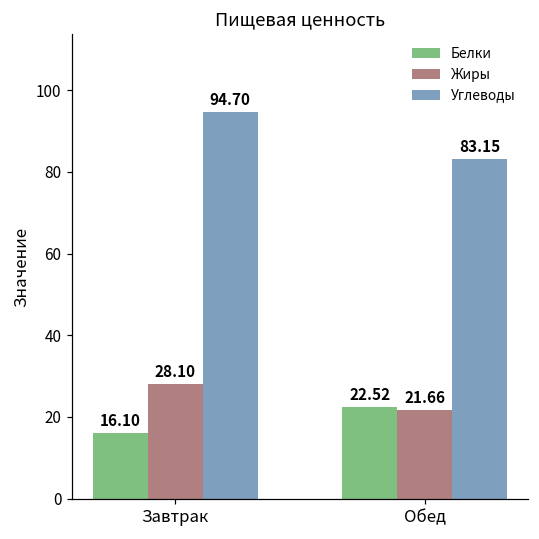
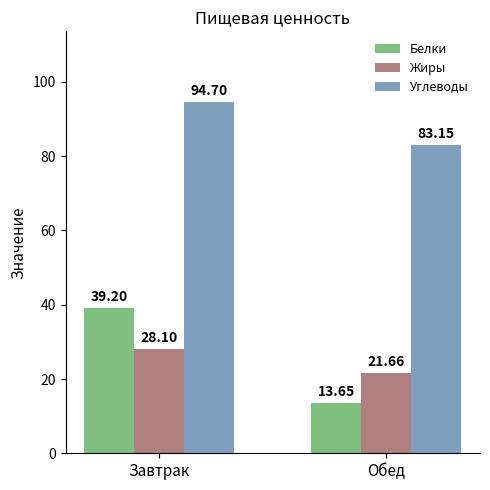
Белки, Завтрак: 16.10 -> 39.20
Белки, Обед: 22.52 -> 13.65
